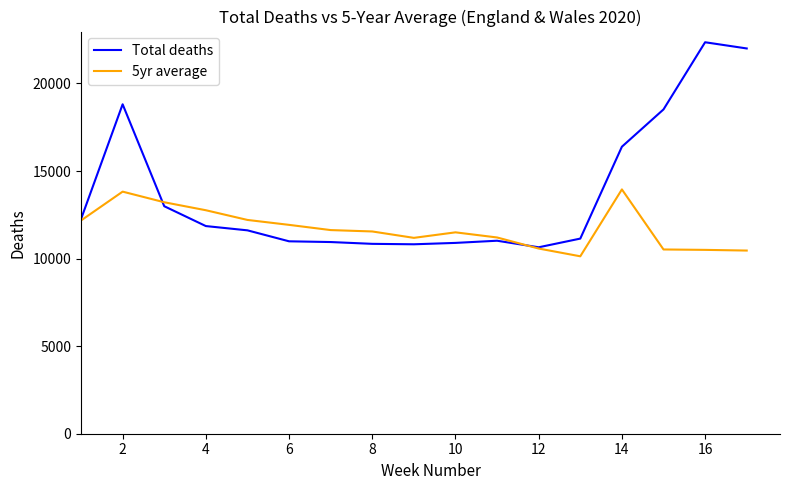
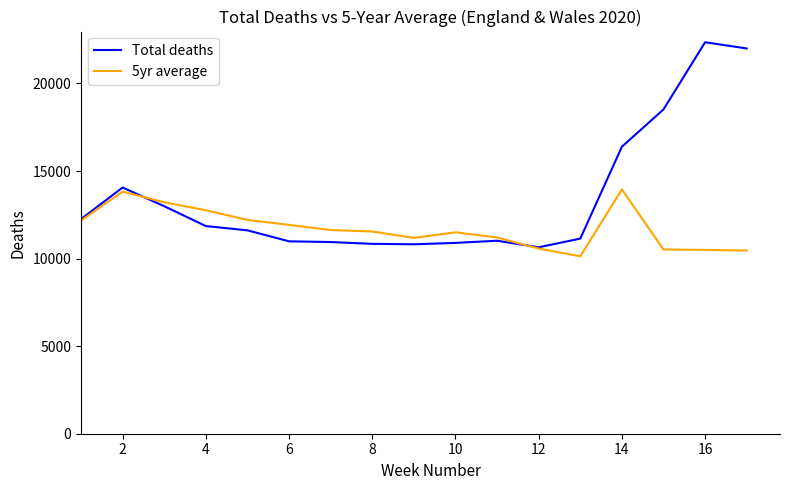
Total deaths, 2: 18800 -> 14100
